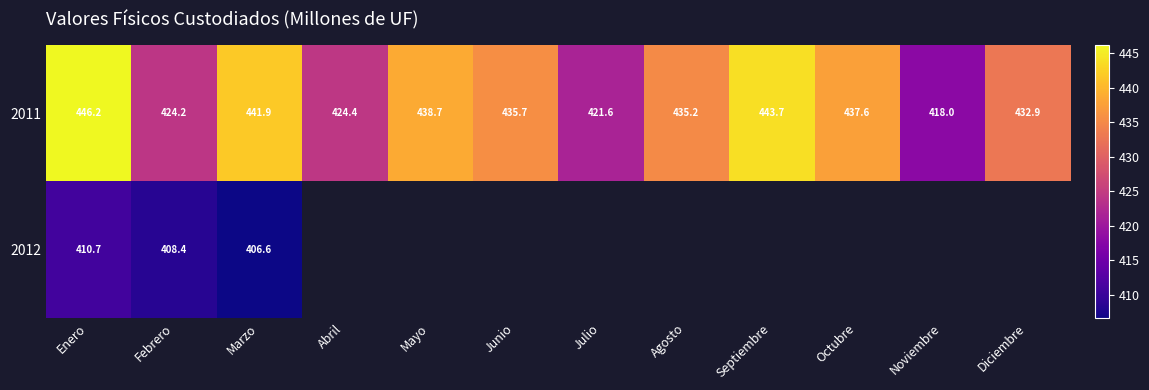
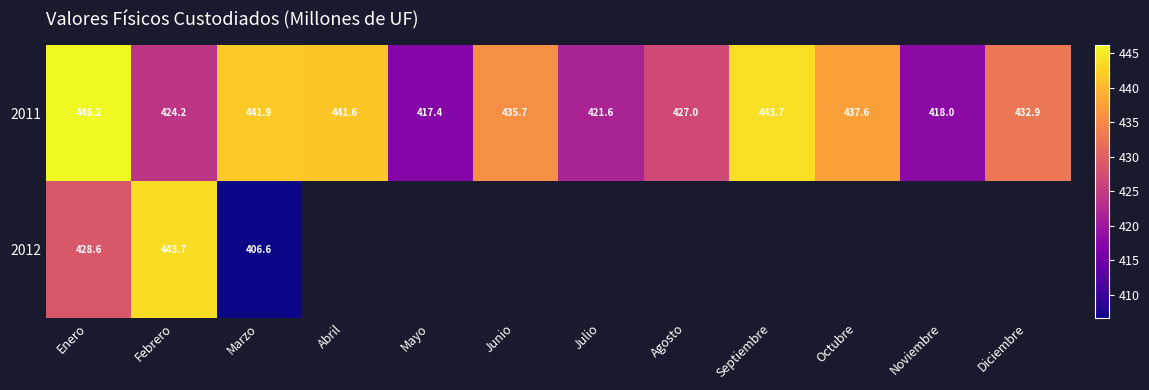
2011, Abril: 424.4 -> 441.6
2011, Mayo: 438.7 -> 417.4
2011, Agosto: 435.2 -> 427.0
2012, Enero: 410.7 -> 428.6
2012, Febrero: 408.4 -> 443.7
